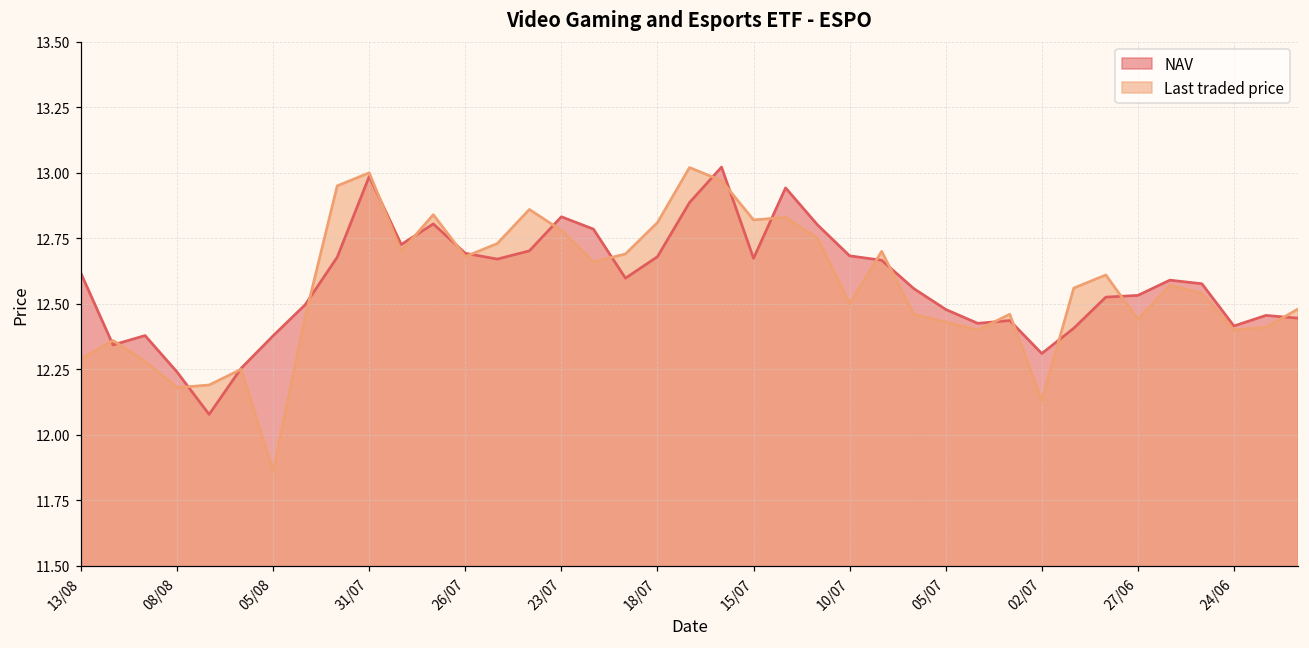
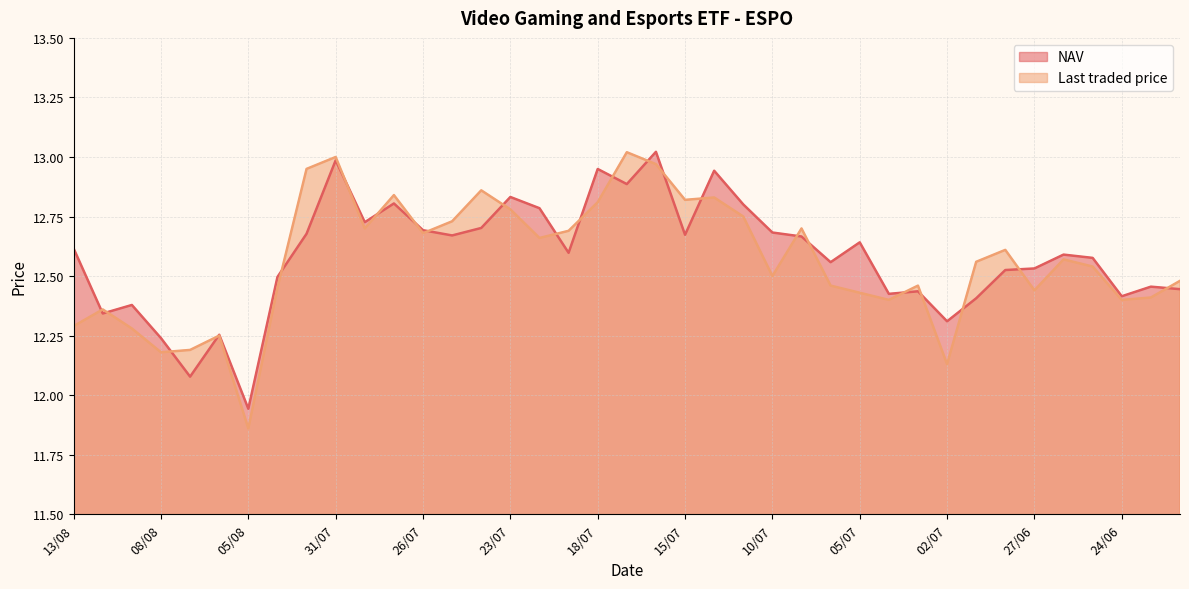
NAV, 05/08: 12.38 -> 11.94
NAV, 18/07: 12.68 -> 12.95
NAV, 05/07: 12.48 -> 12.64
